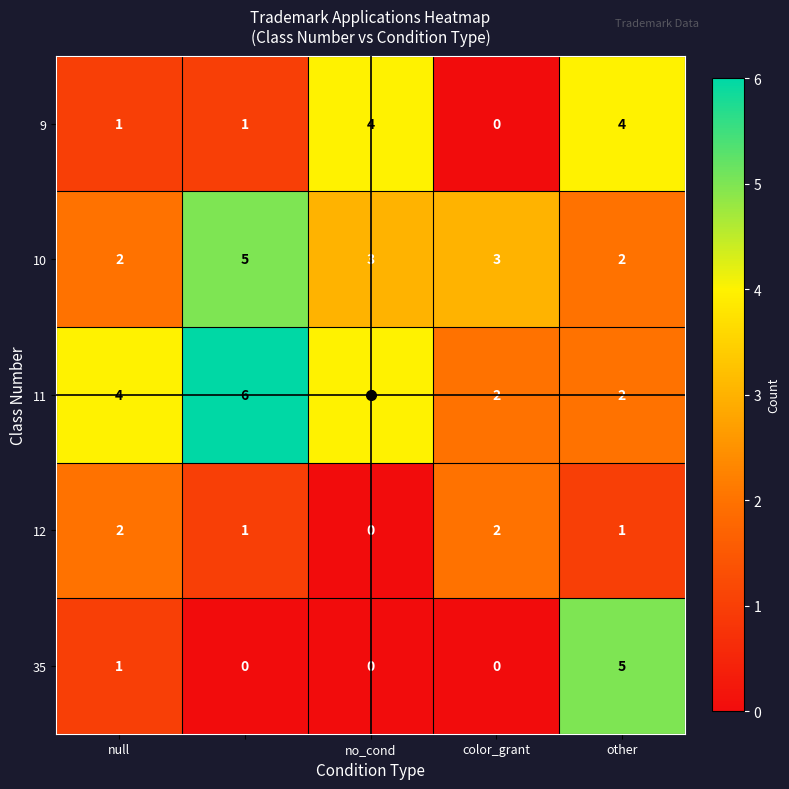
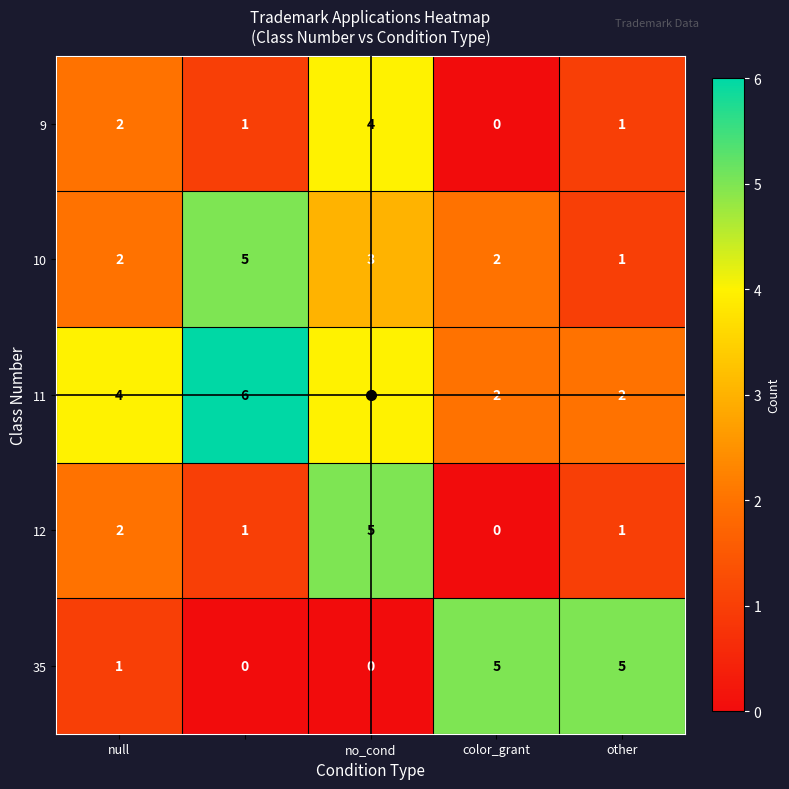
9, null: 1 -> 2
9, other: 4 -> 1
10, color_grant: 3 -> 2
10, other: 2 -> 1
12, no_cond: 0 -> 5
12, color_grant: 2 -> 0
35, color_grant: 0 -> 5
